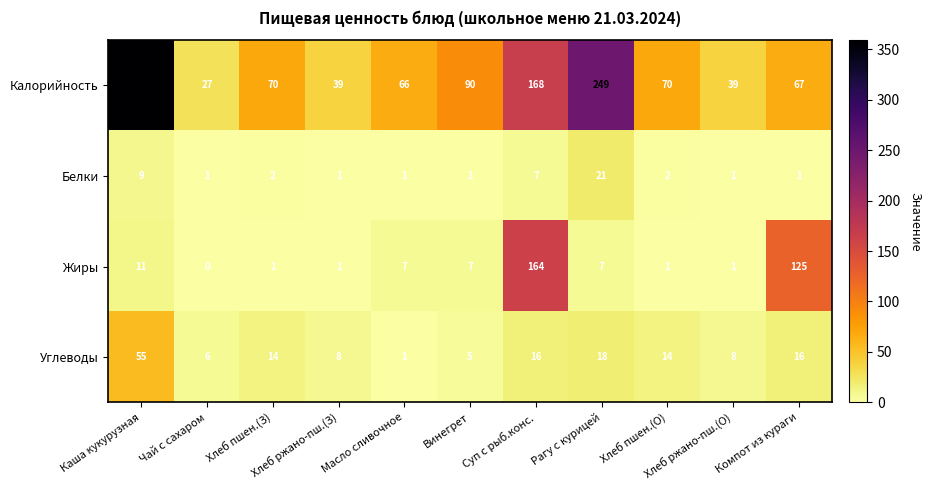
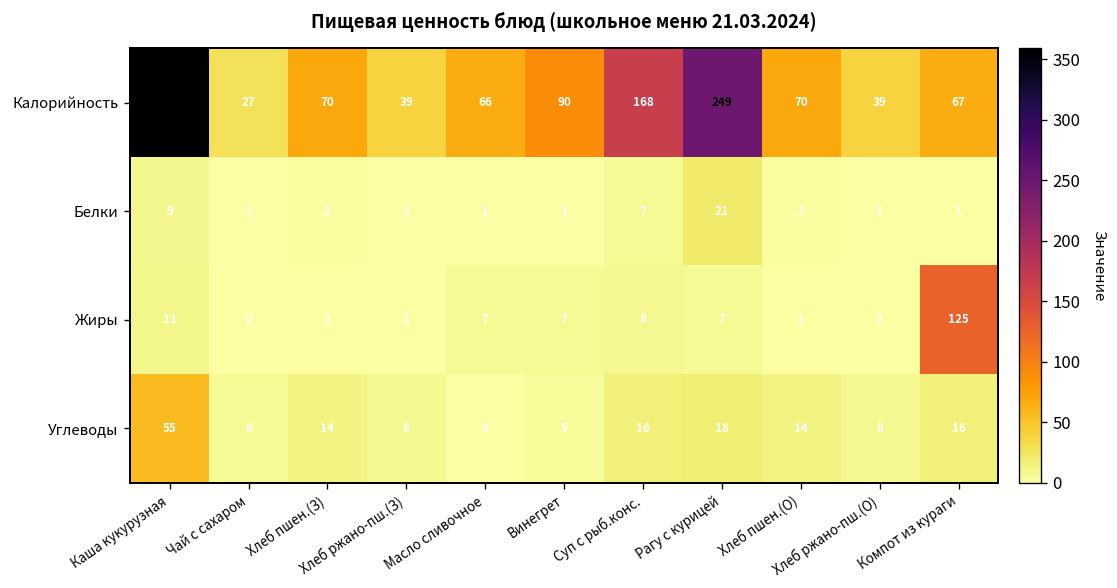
Жиры, Суп с рыб.конс.: 164 -> 8
